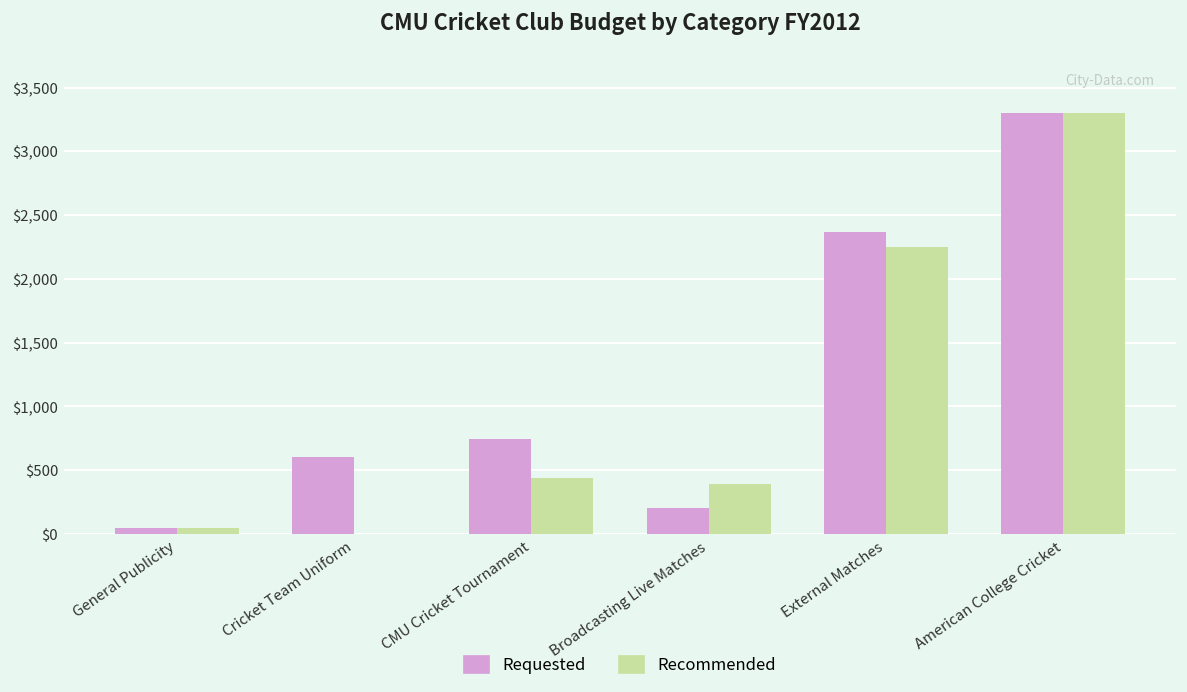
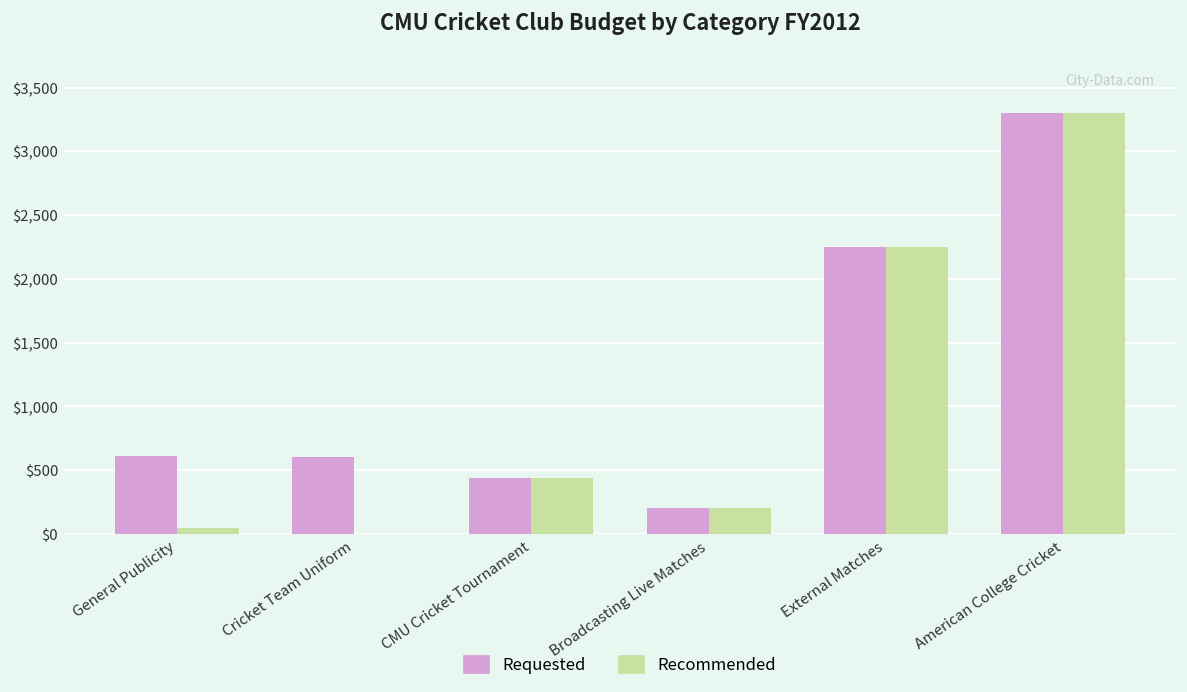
Requested, General Publicity: $50 -> $610
Requested, CMU Cricket Tournament: $750 -> $440
Recommended, Broadcasting Live Matches: $390 -> $200
Requested, External Matches: $2,370 -> $2,250
